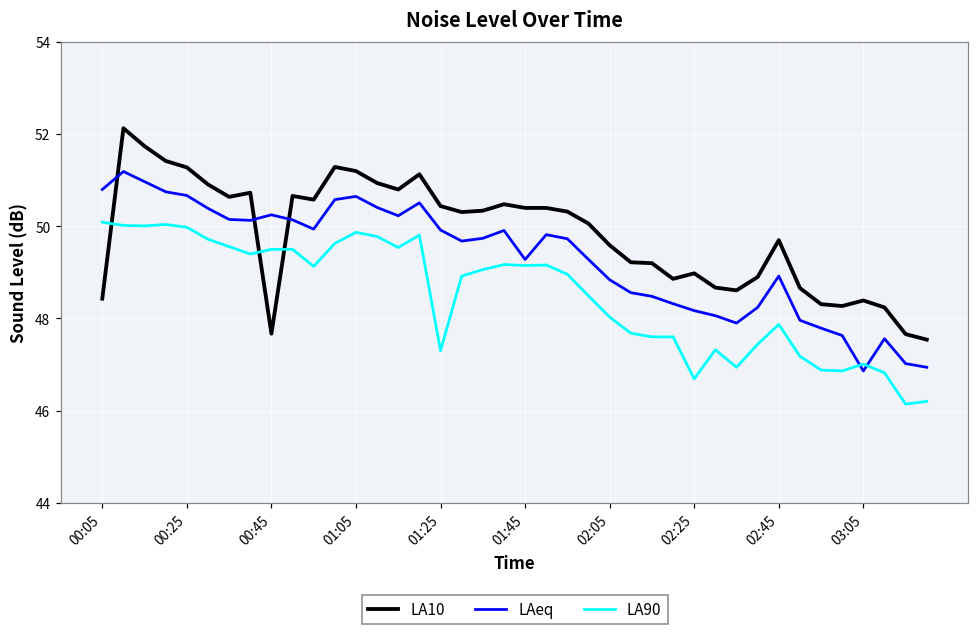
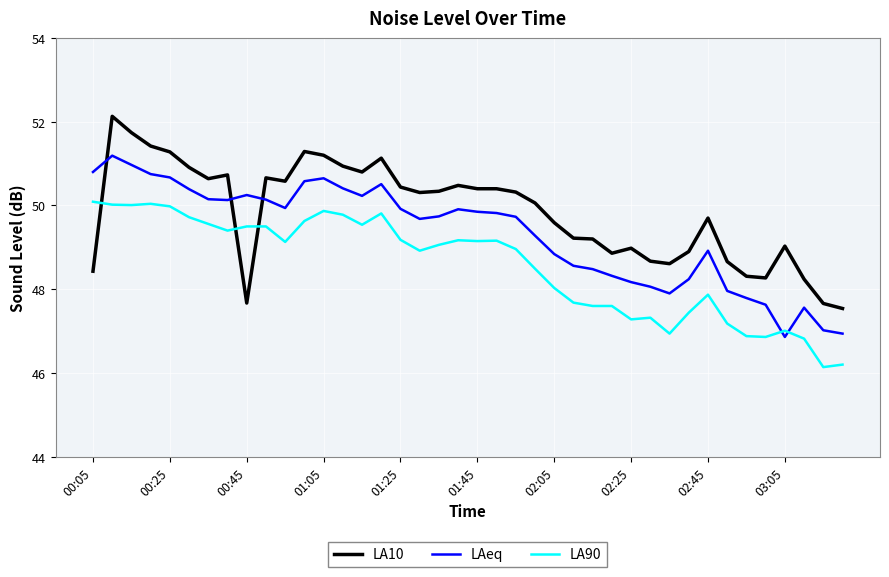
LA90, 01:25: 47.3 -> 49.2
LAeq, 01:45: 49.3 -> 49.9
LA90, 02:25: 46.7 -> 47.3
LA10, 03:05: 48.4 -> 49.0
